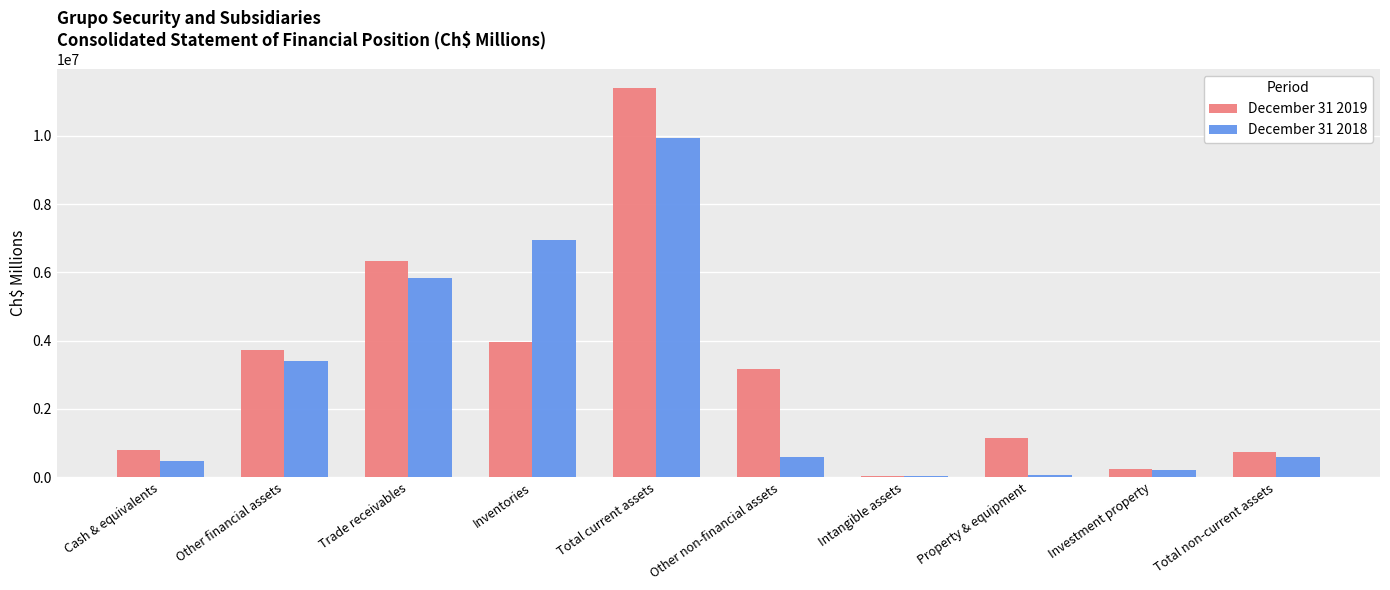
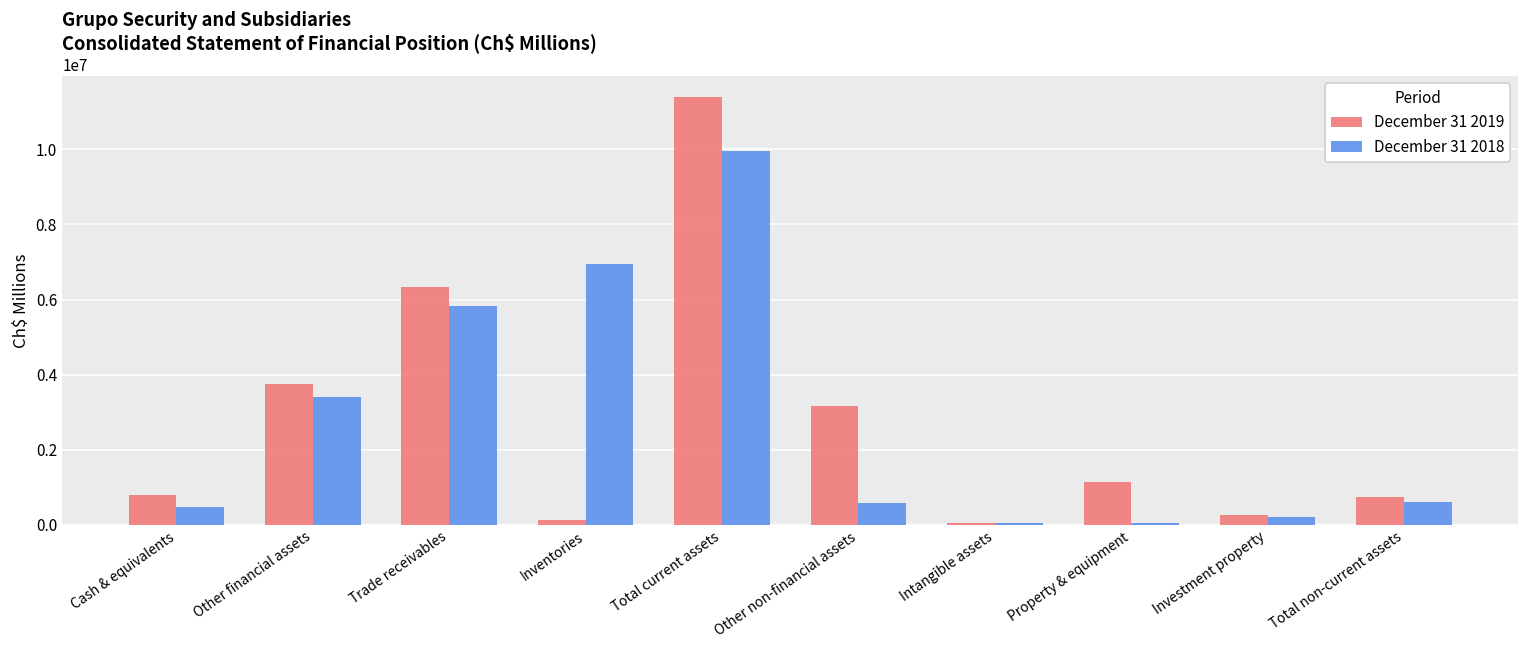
December 31 2019, Inventories: 4000000 -> 100000
